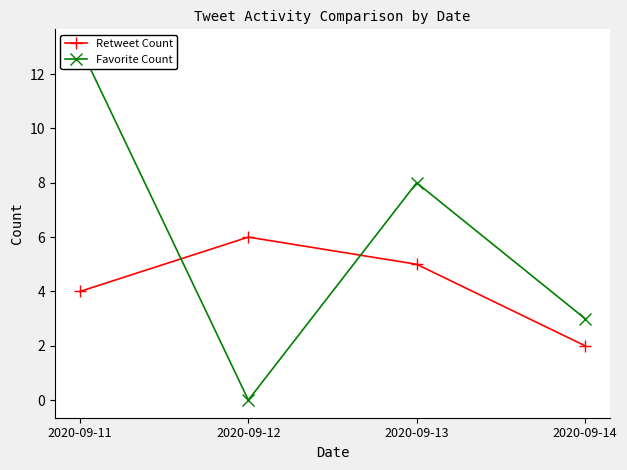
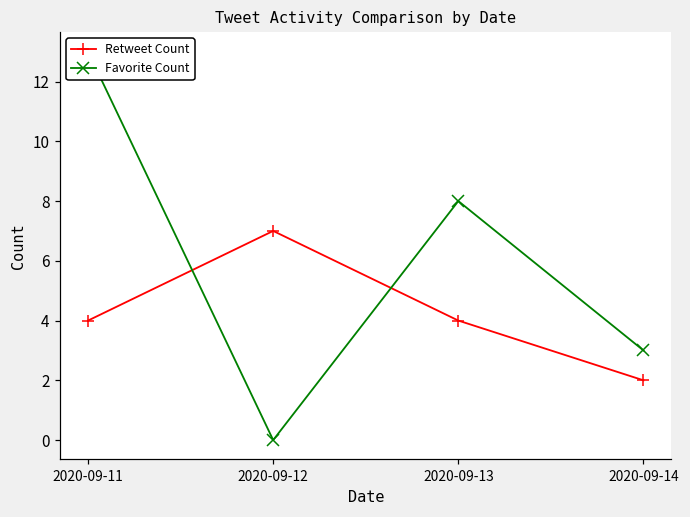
Retweet Count, 2020-09-12: 6 -> 7
Retweet Count, 2020-09-13: 5 -> 4
